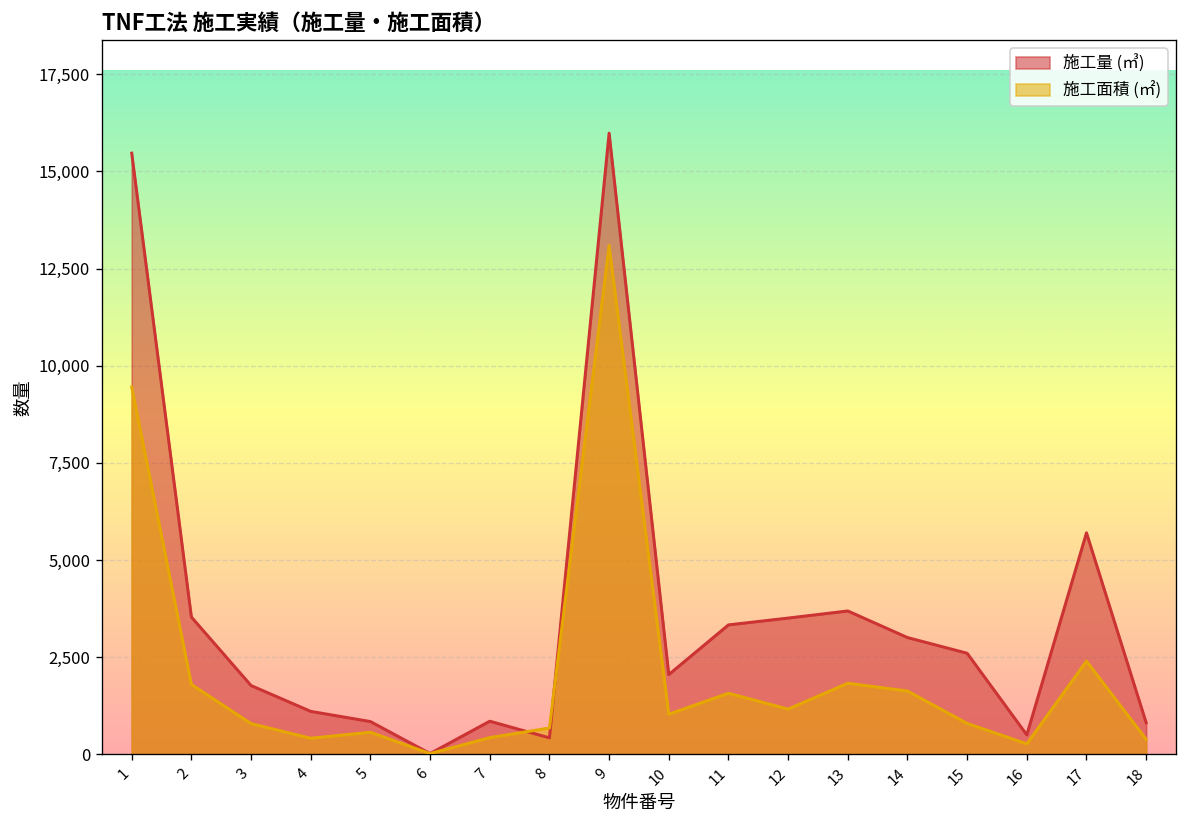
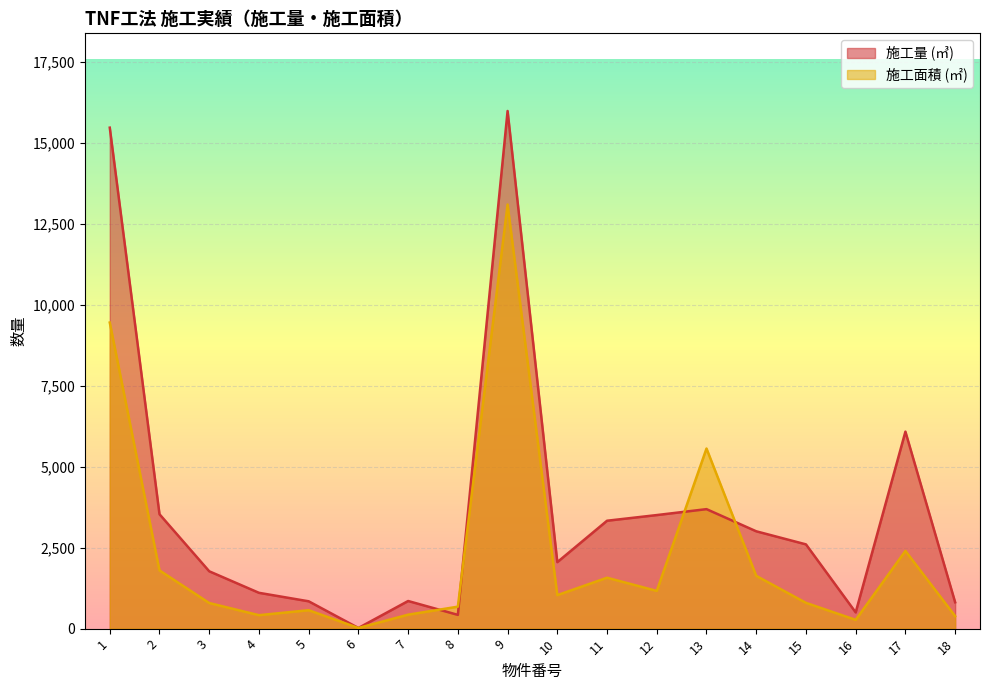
施工面積 (㎡), 13: 1,800 -> 5,600
施工量 (㎥), 17: 5,700 -> 6,100
